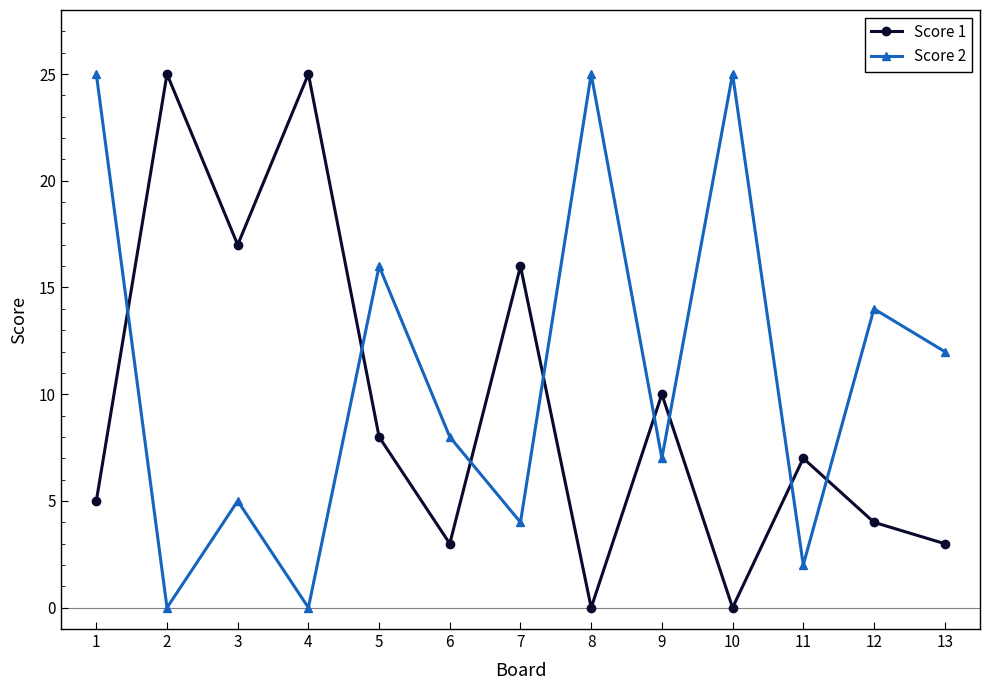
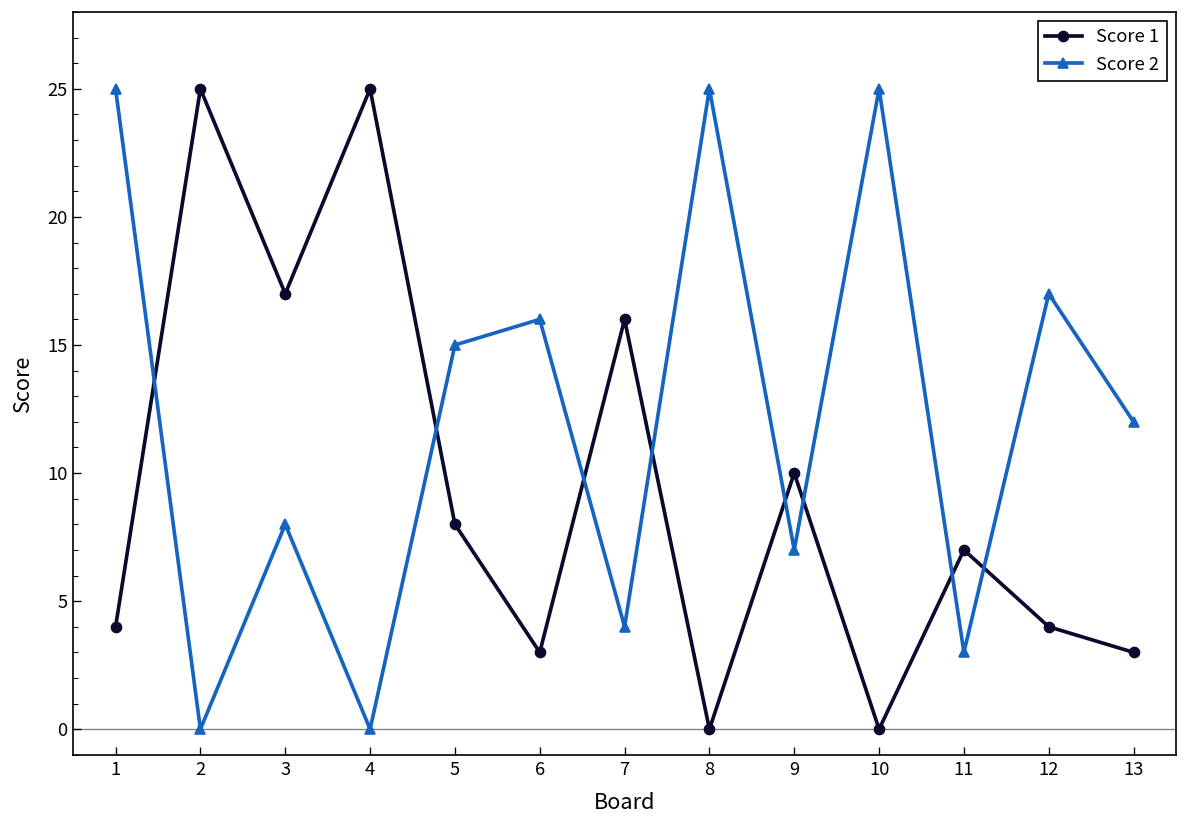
Score 1, 1: 5 -> 4
Score 2, 3: 5 -> 8
Score 2, 5: 16 -> 15
Score 2, 6: 8 -> 16
Score 2, 11: 2 -> 3
Score 2, 12: 14 -> 17
